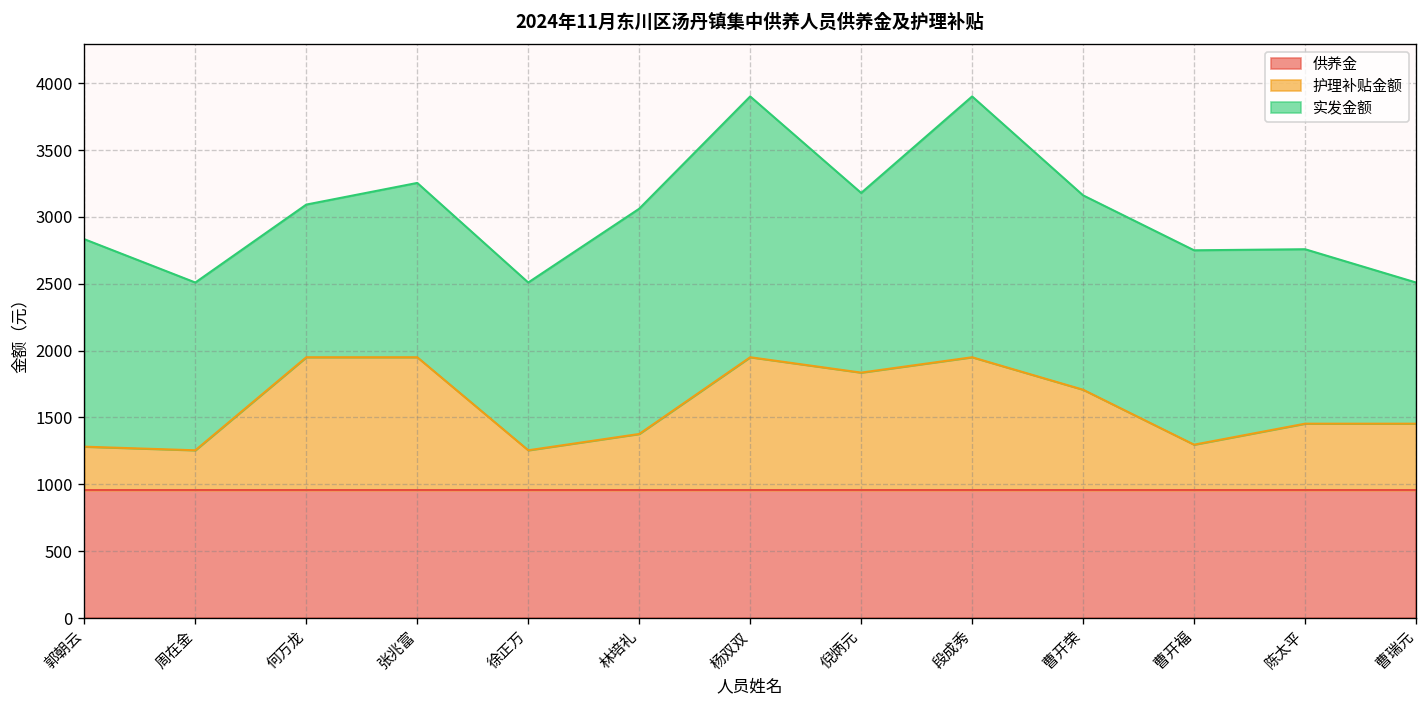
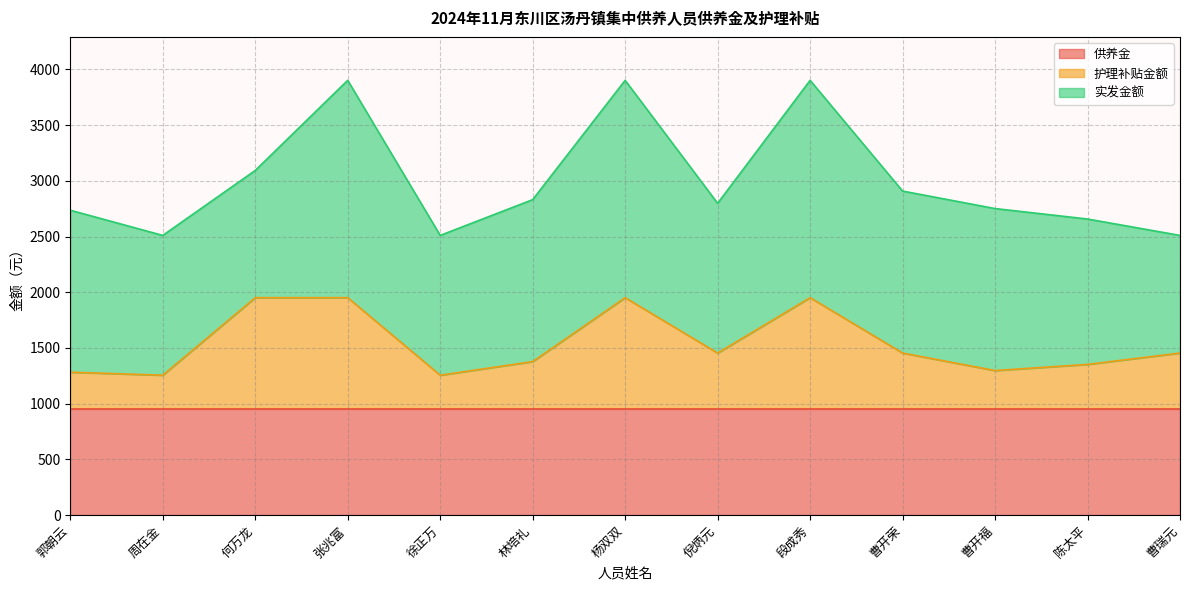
实发金额, 郭朝云: 1550 -> 1450
实发金额, 张兆富: 1300 -> 1950
实发金额, 林培礼: 1690 -> 1450
护理补贴金额, 倪炳元: 1840 -> 1450
护理补贴金额, 曹开荣: 1710 -> 1450
护理补贴金额, 陈太平: 1450 -> 1350
